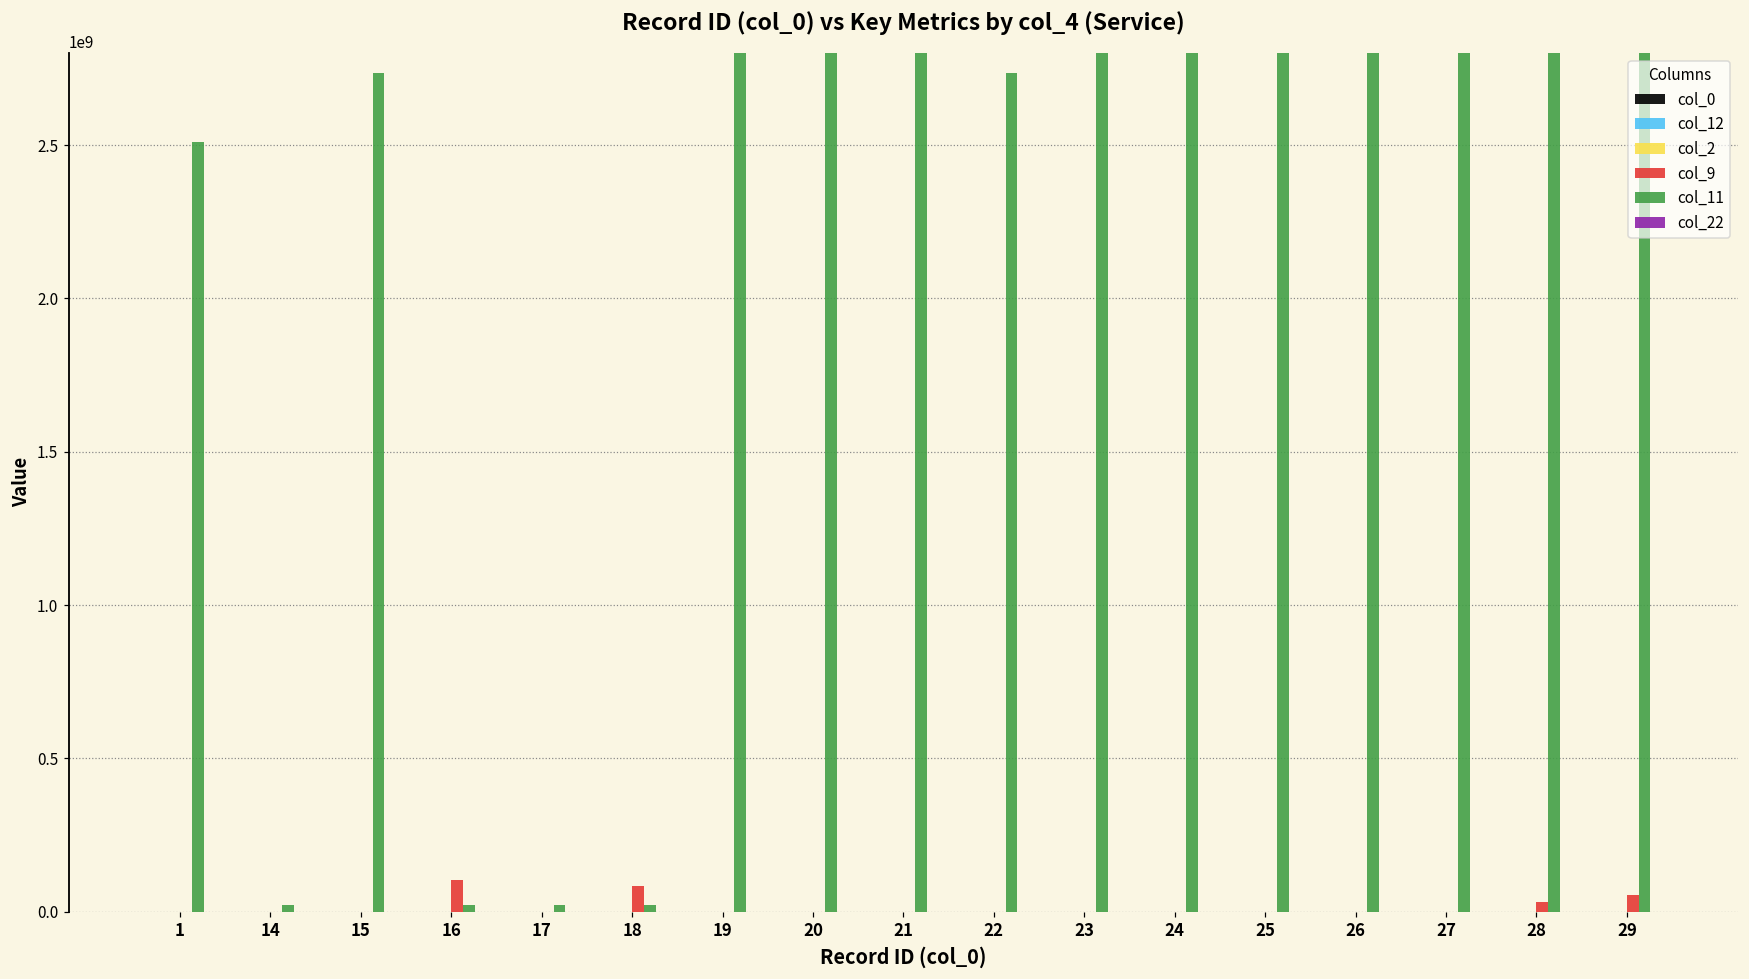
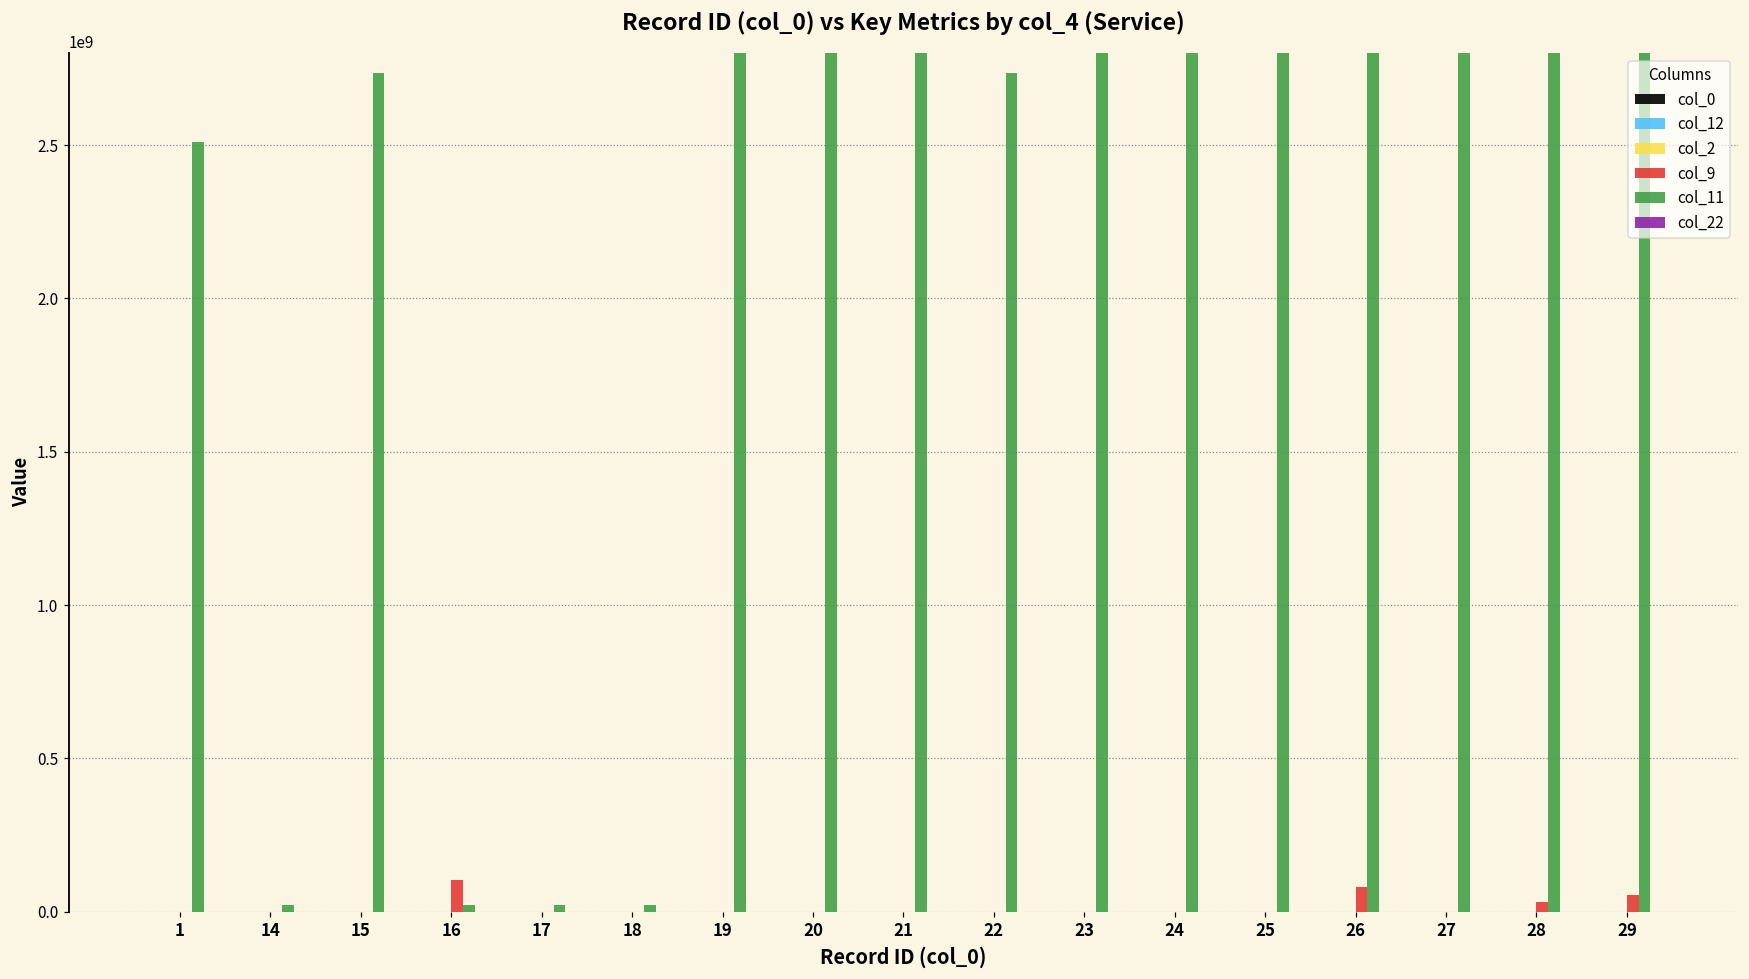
col_9, 18: 80000000 -> 0
col_9, 26: 0 -> 80000000
